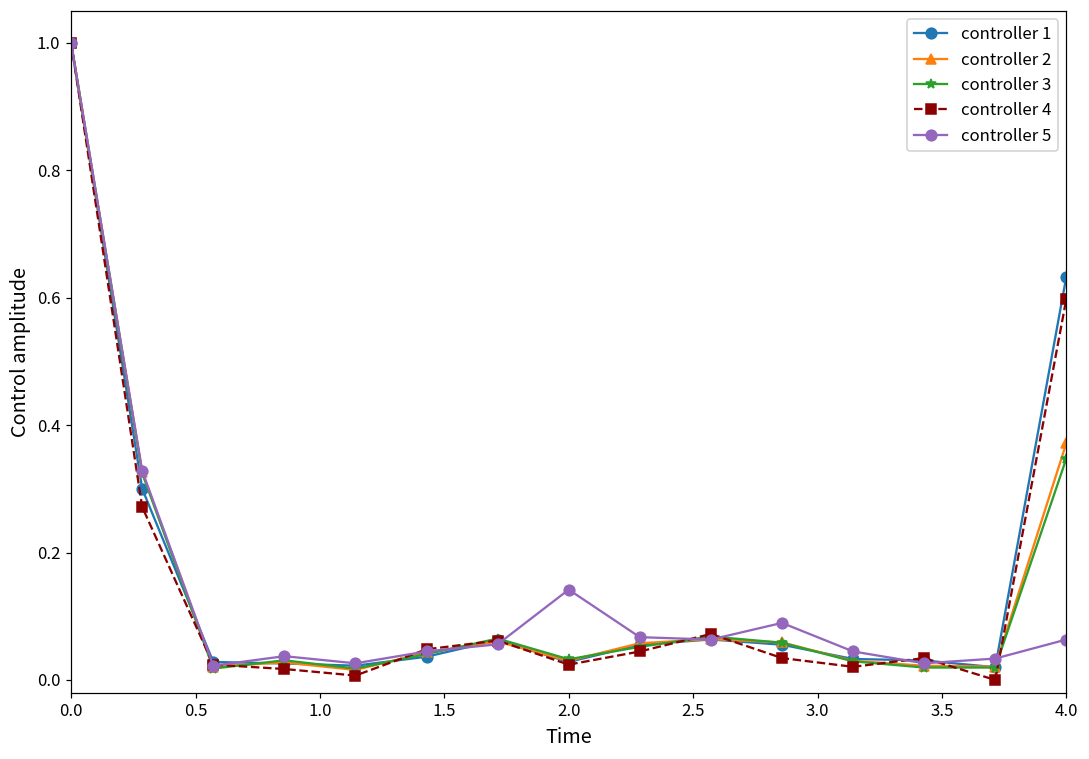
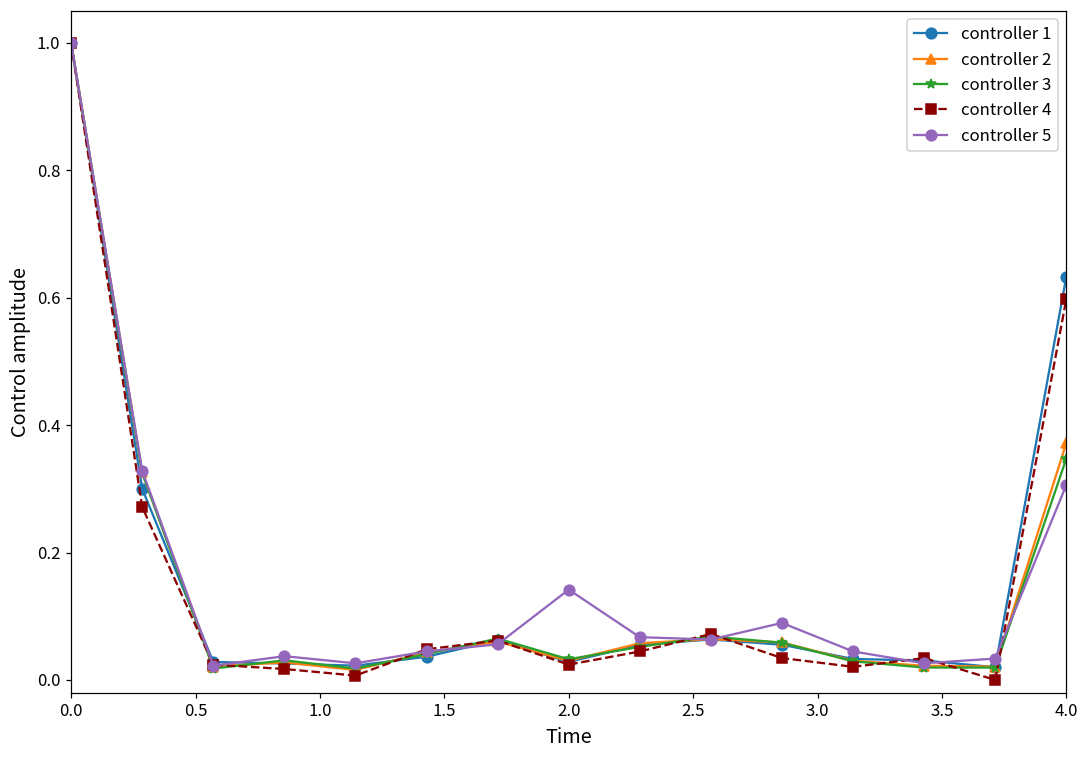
controller 5, 4.0: 0.06 -> 0.31
